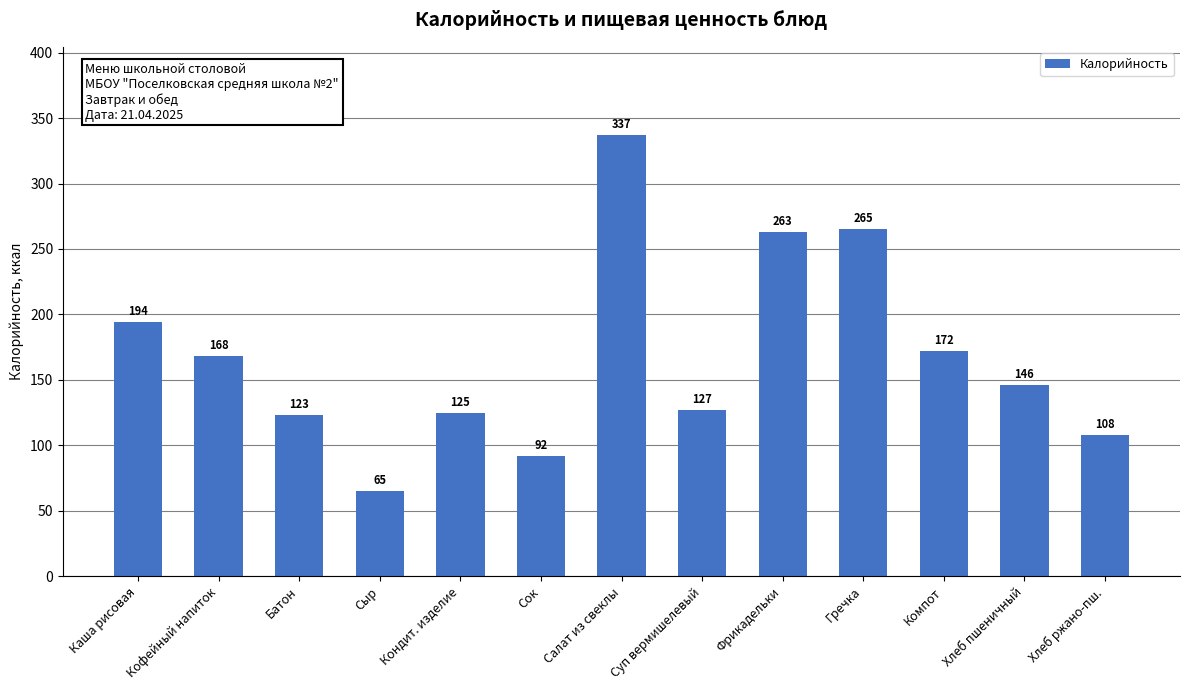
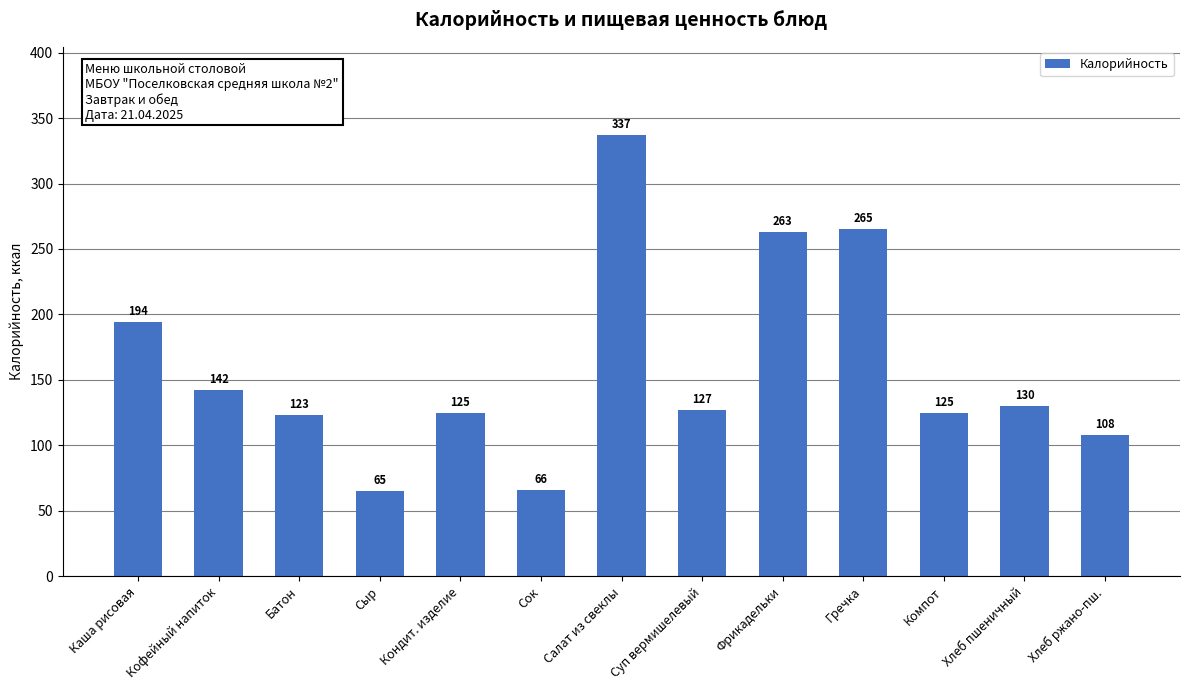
Кофейный напиток: 168 -> 142
Сок: 92 -> 66
Компот: 172 -> 125
Хлеб пшеничный: 146 -> 130
